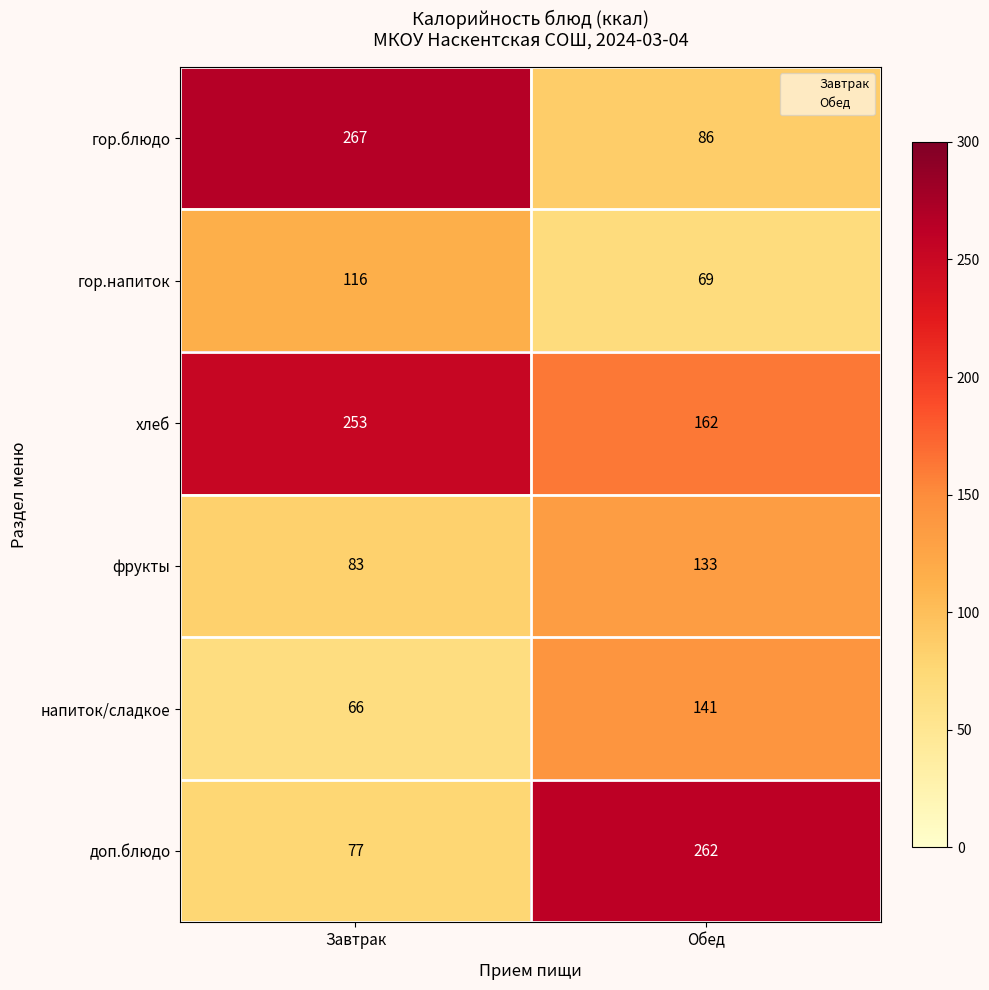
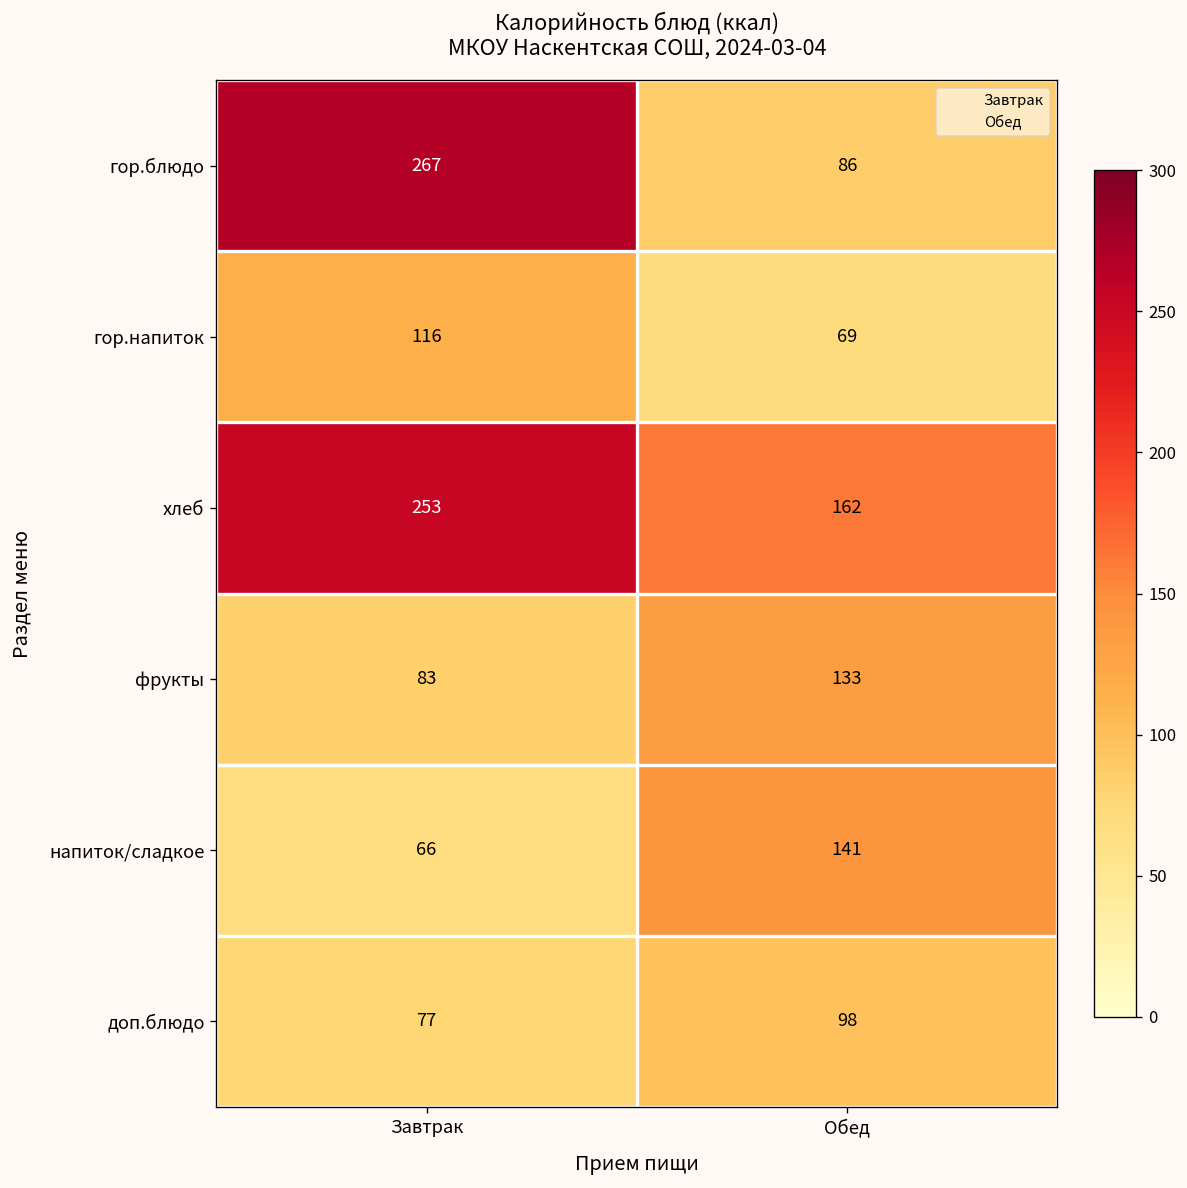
доп.блюдо, Обед: 262 -> 98
